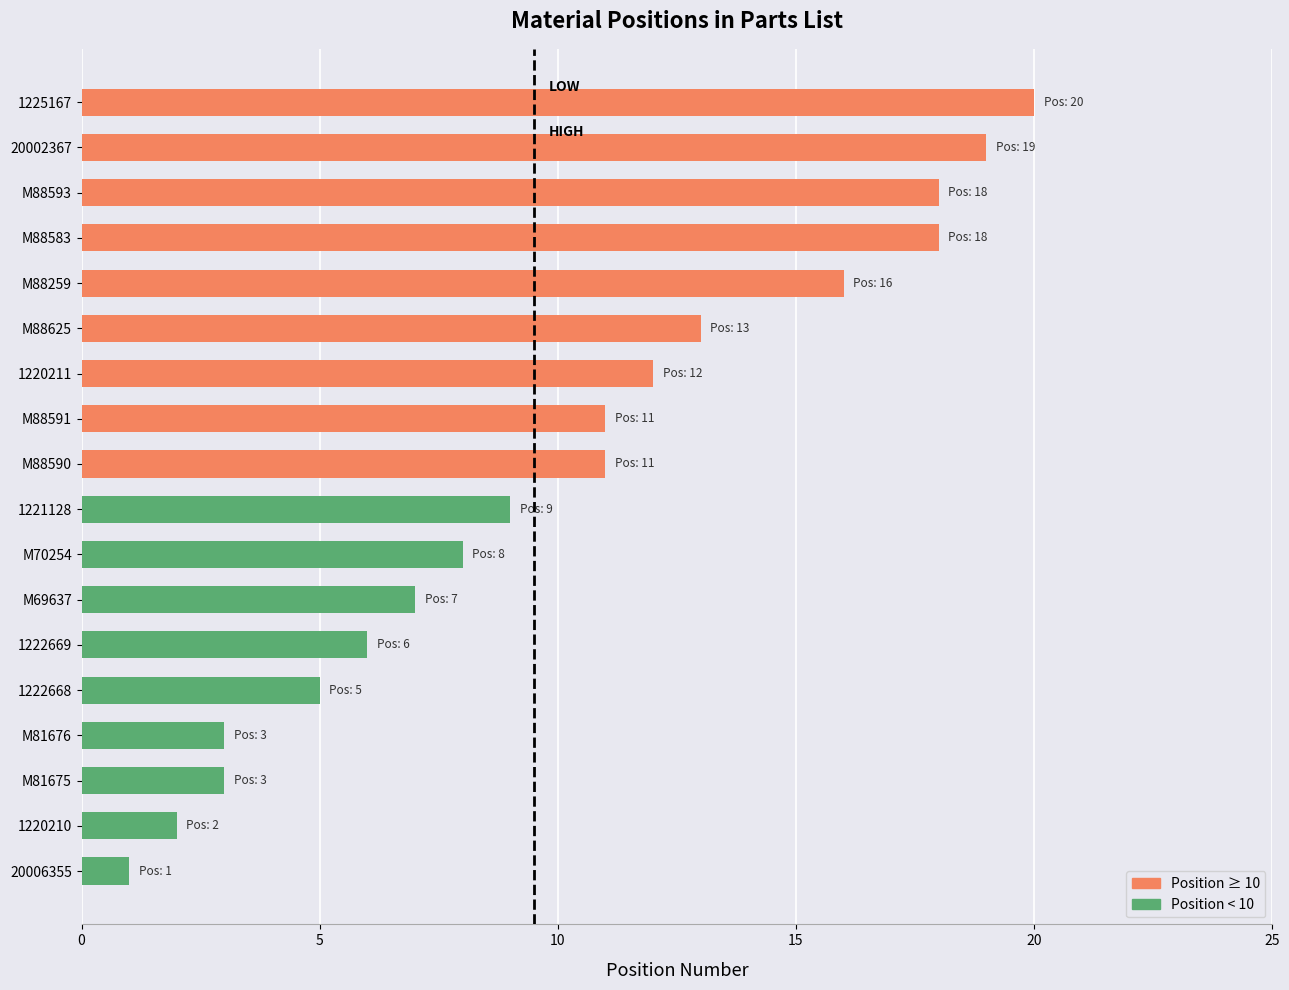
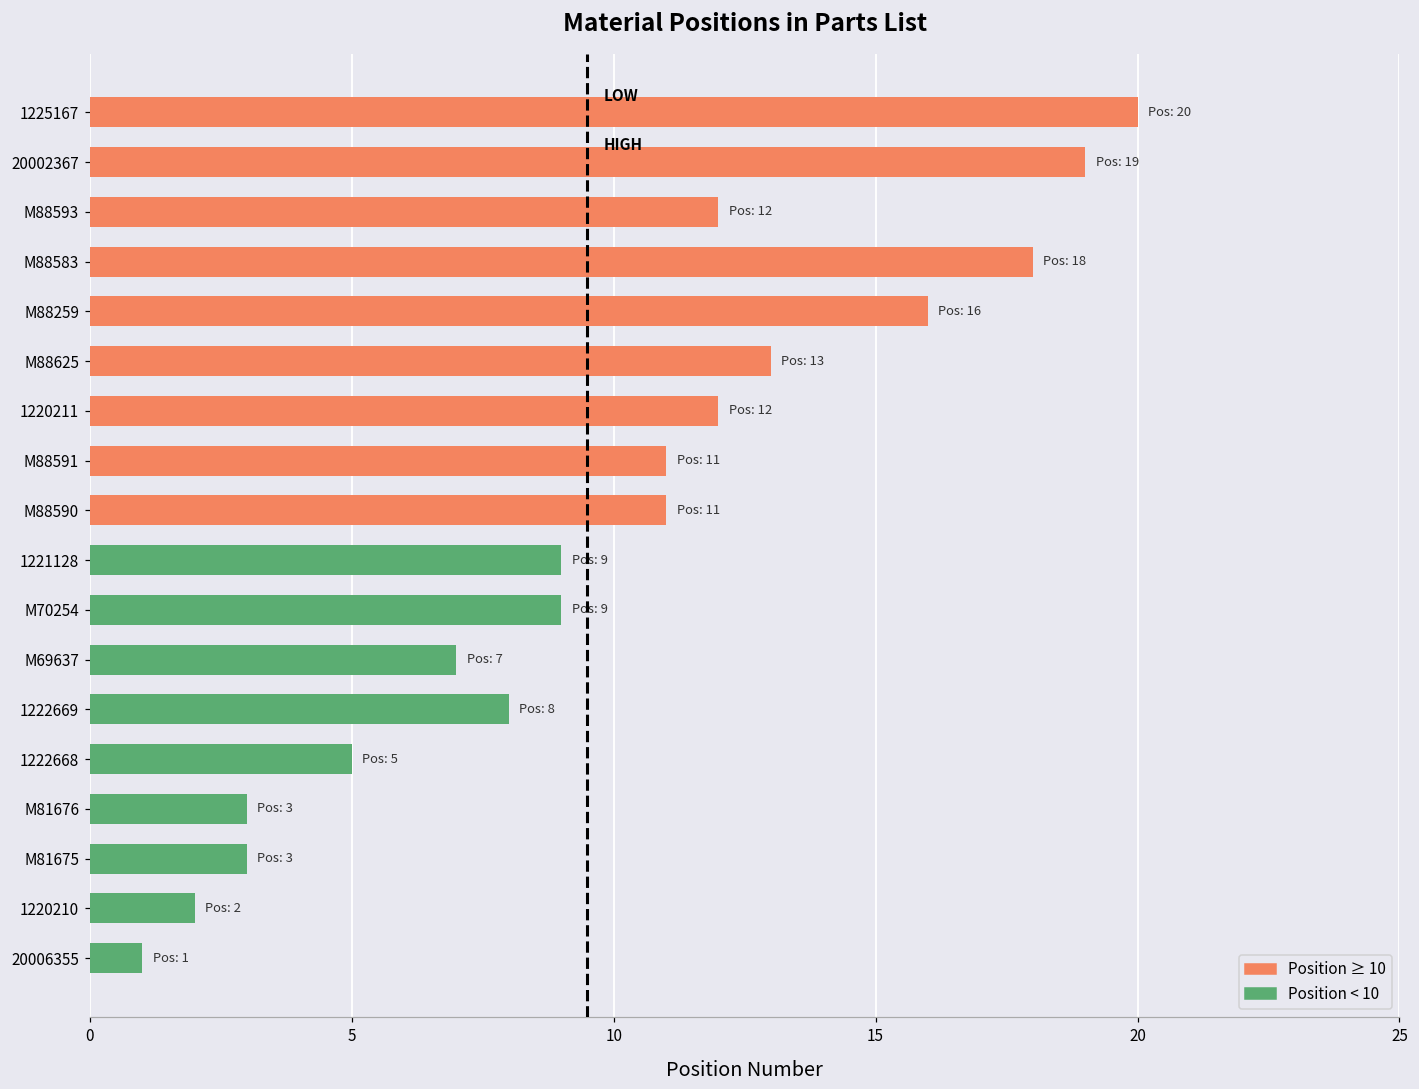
M88593: 18 -> 12
M70254: 8 -> 9
1222669: 6 -> 8
